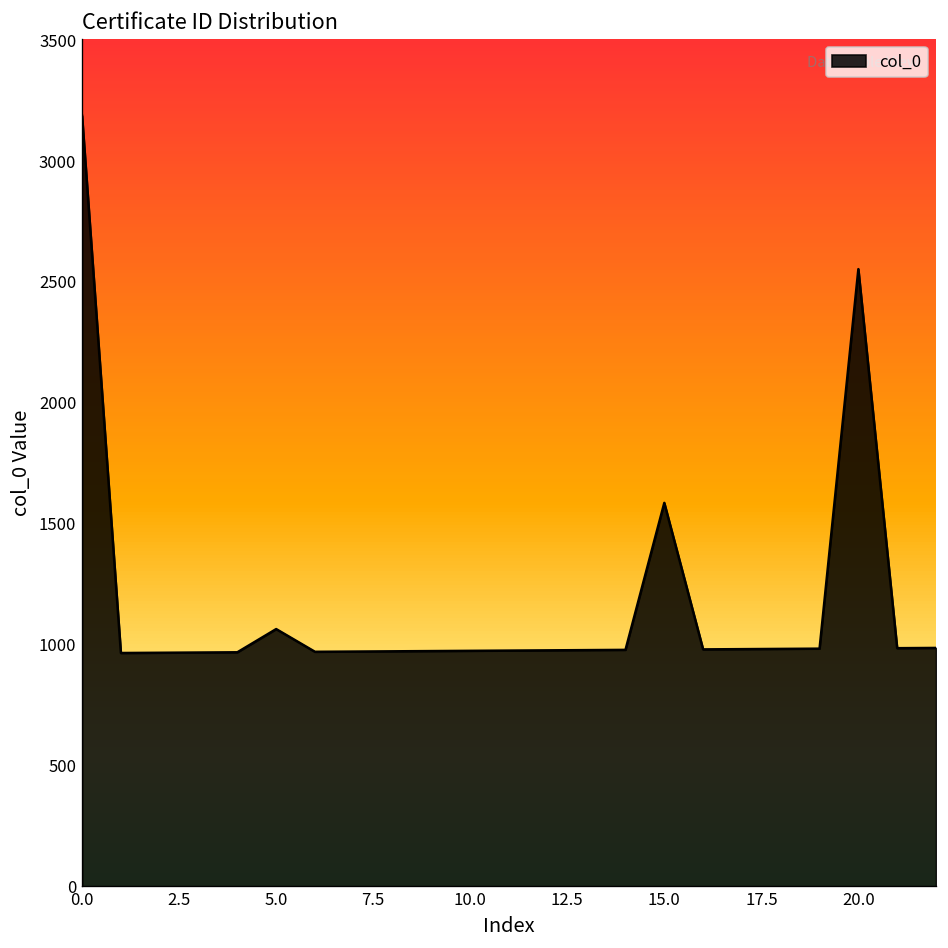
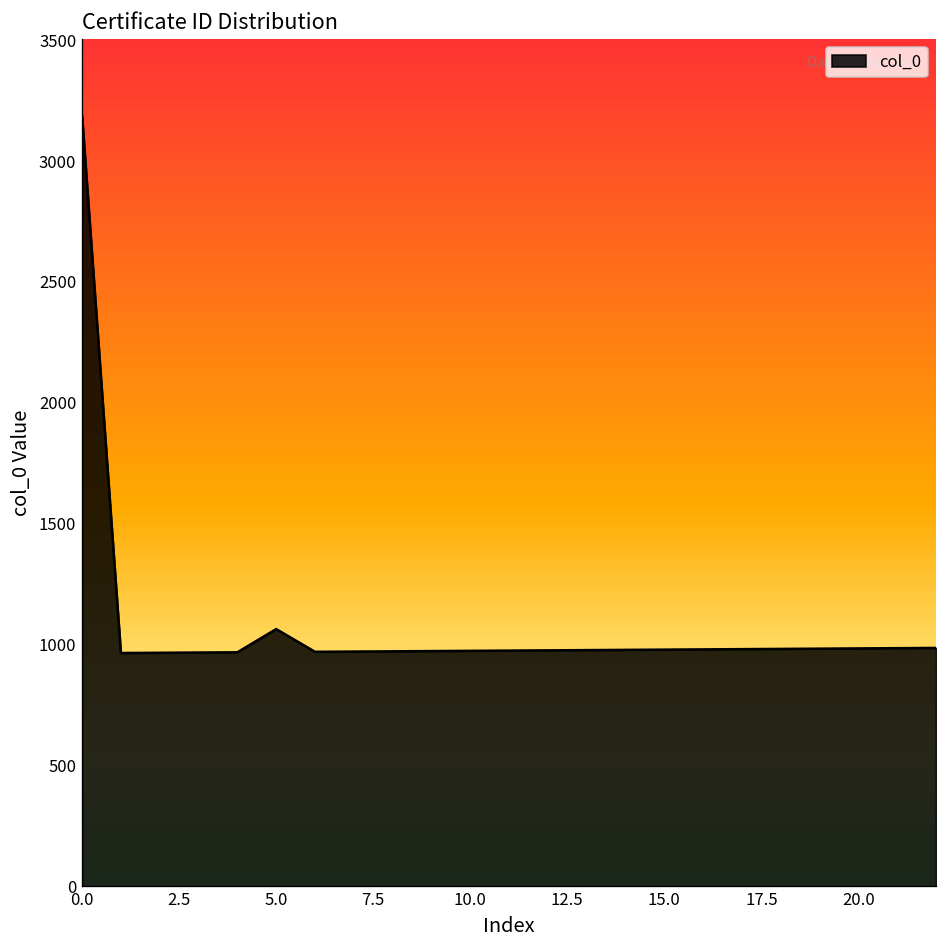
15.0: 1590 -> 980
20.0: 2550 -> 980
